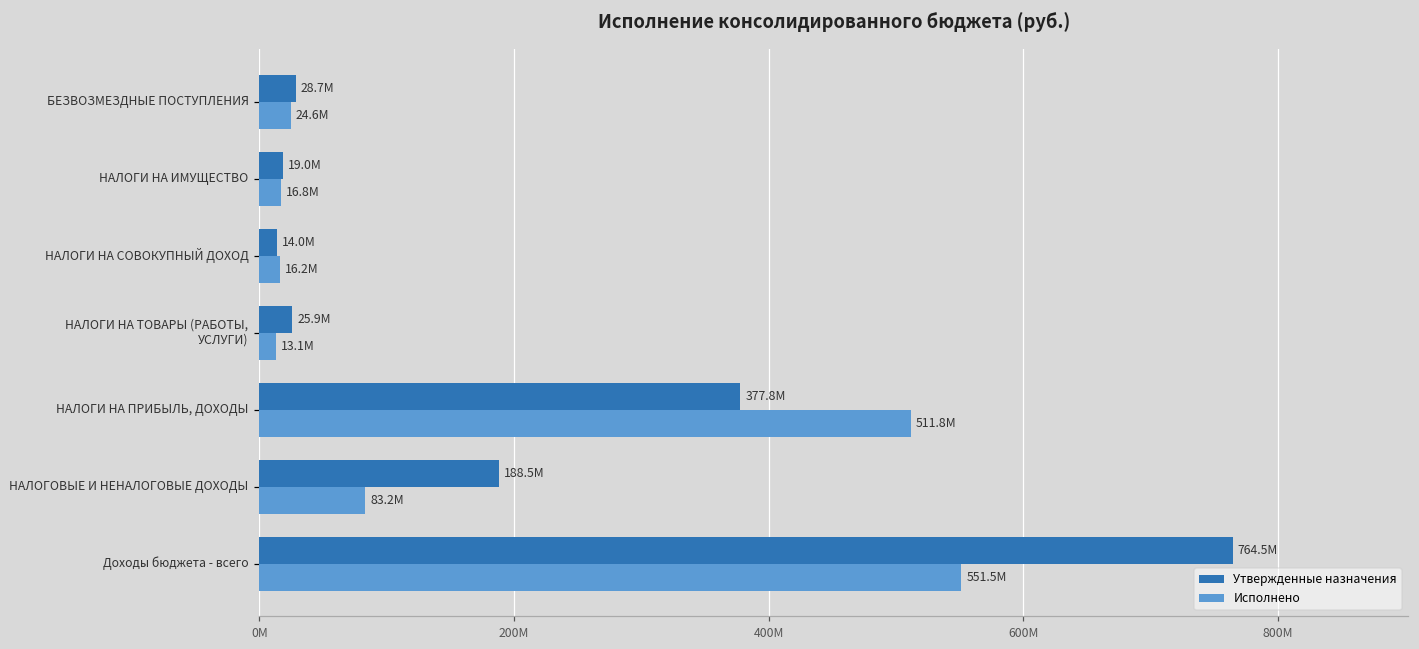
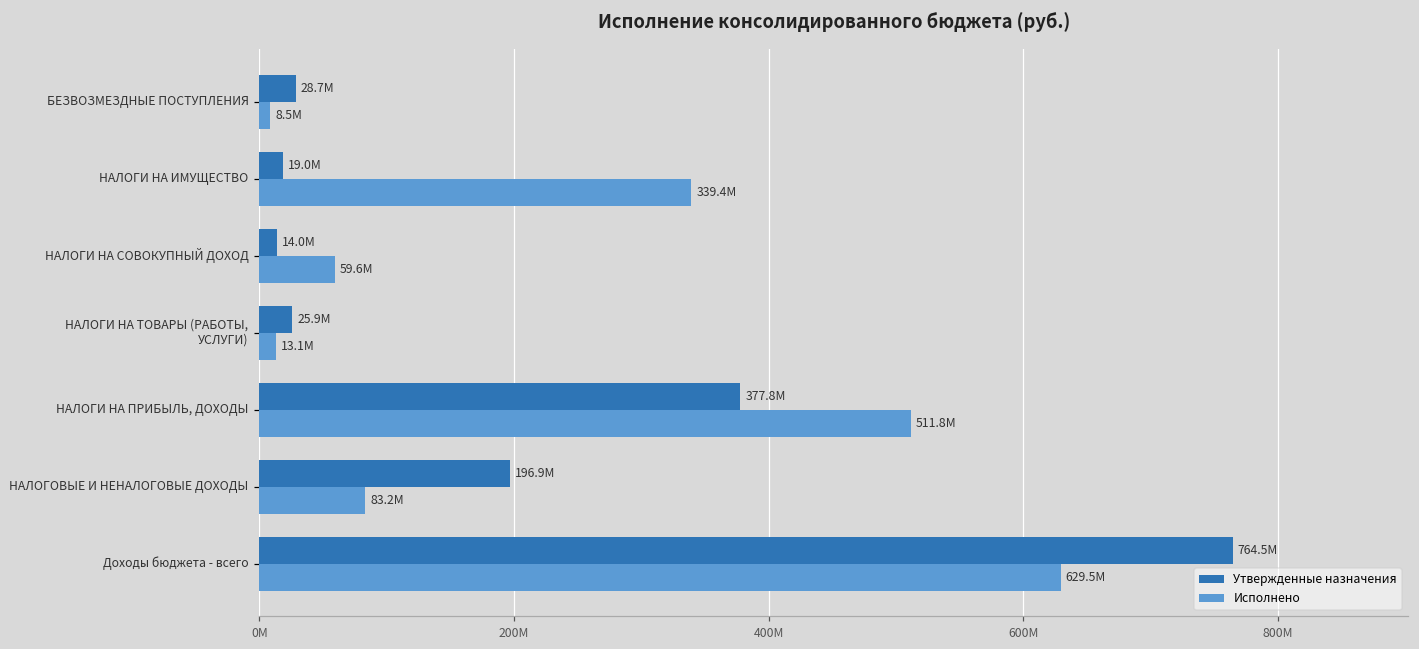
Исполнено, БЕЗВОЗМЕЗДНЫЕ ПОСТУПЛЕНИЯ: 24.6M -> 8.5M
Исполнено, НАЛОГИ НА ИМУЩЕСТВО: 16.8M -> 339.4M
Исполнено, НАЛОГИ НА СОВОКУПНЫЙ ДОХОД: 16.2M -> 59.6M
Утвержденные назначения, НАЛОГОВЫЕ И НЕНАЛОГОВЫЕ ДОХОДЫ: 188.5M -> 196.9M
Исполнено, Доходы бюджета - всего: 551.5M -> 629.5M
